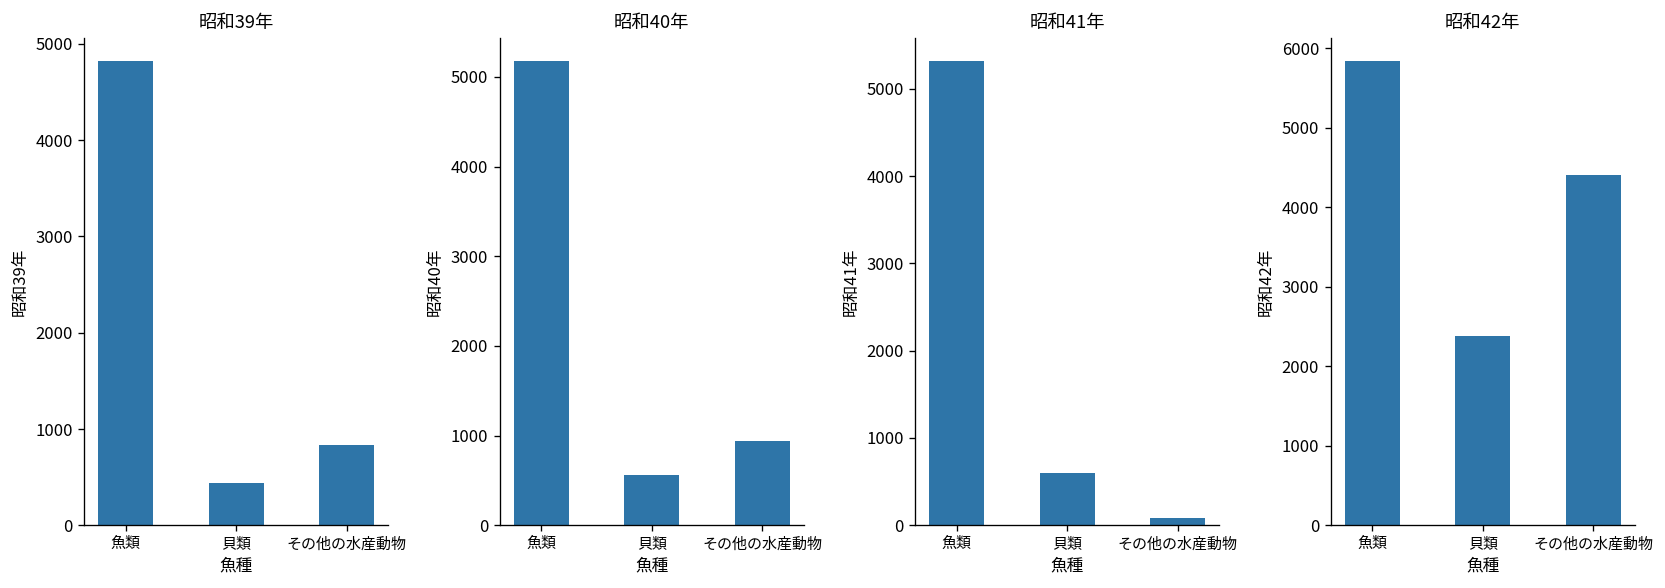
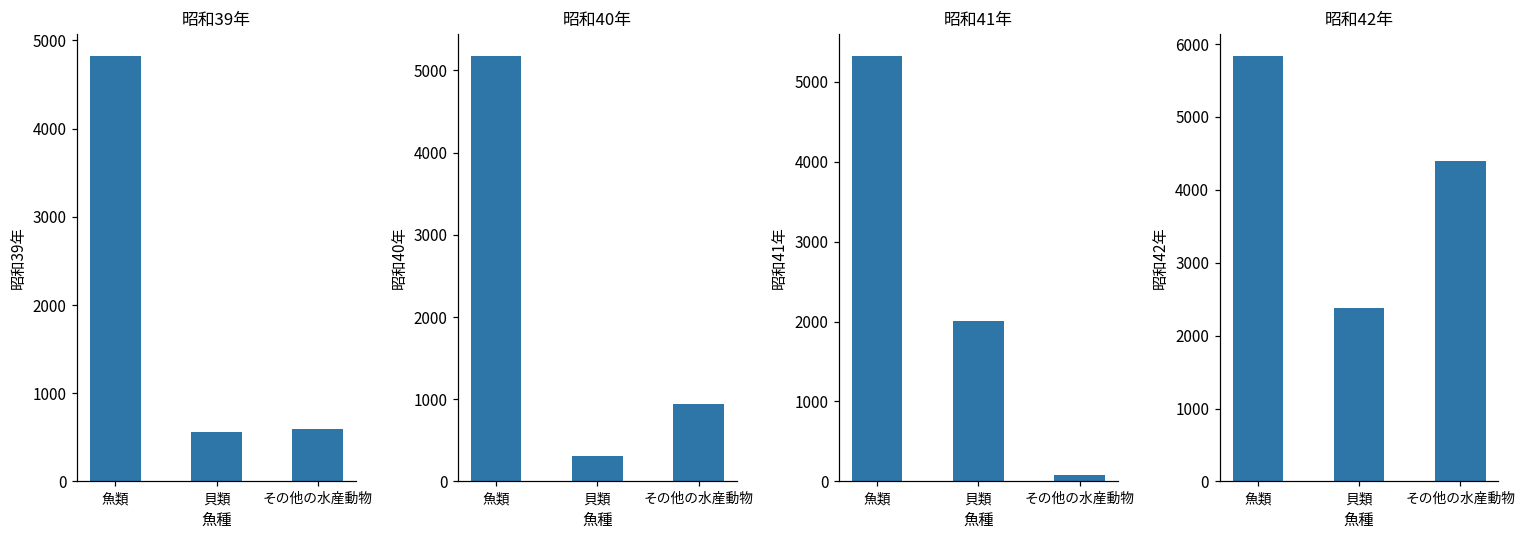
昭和39年, 貝類: 400 -> 600
昭和39年, その他の水産動物: 800 -> 600
昭和40年, 貝類: 600 -> 300
昭和41年, 貝類: 600 -> 2000
